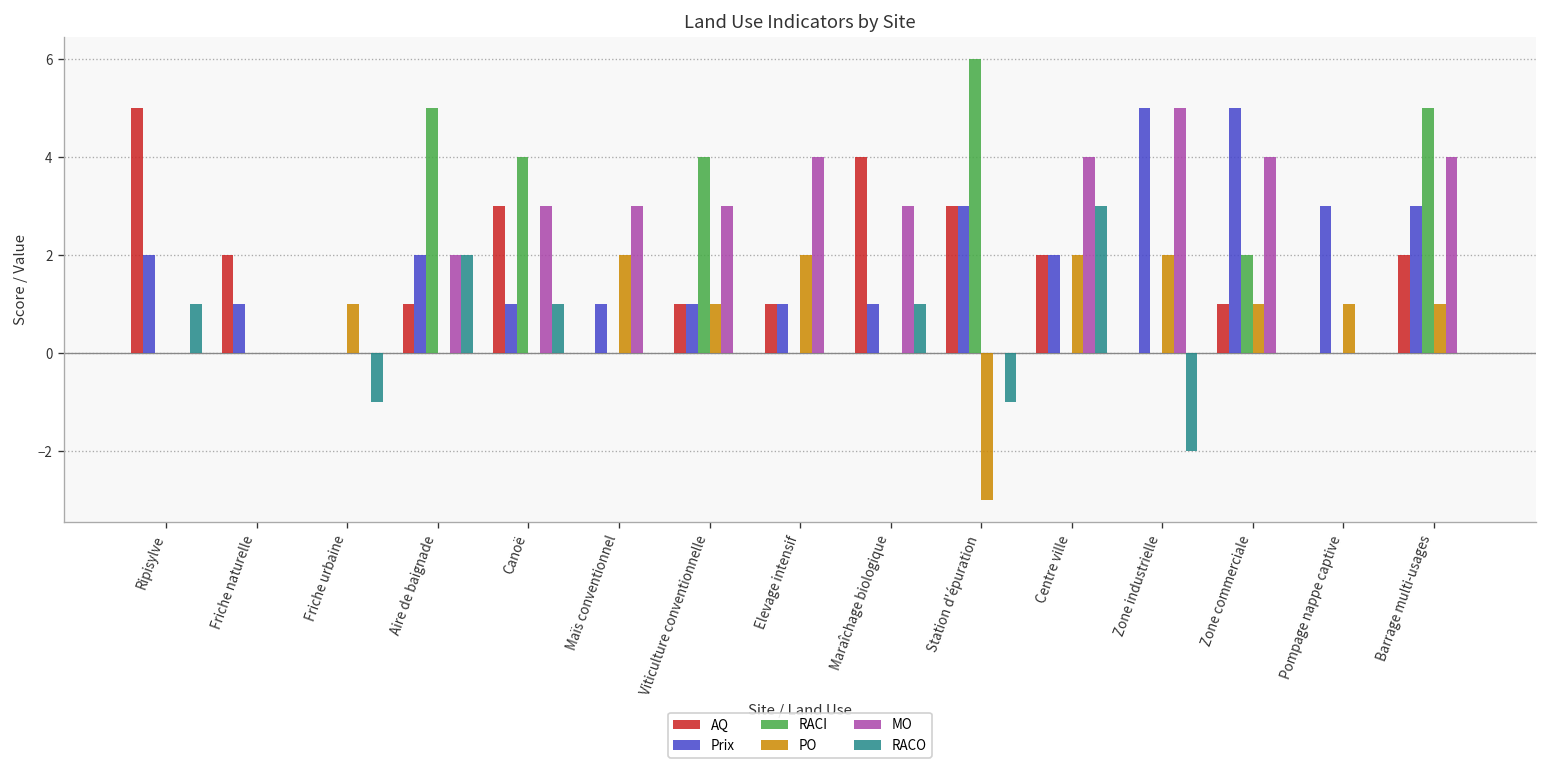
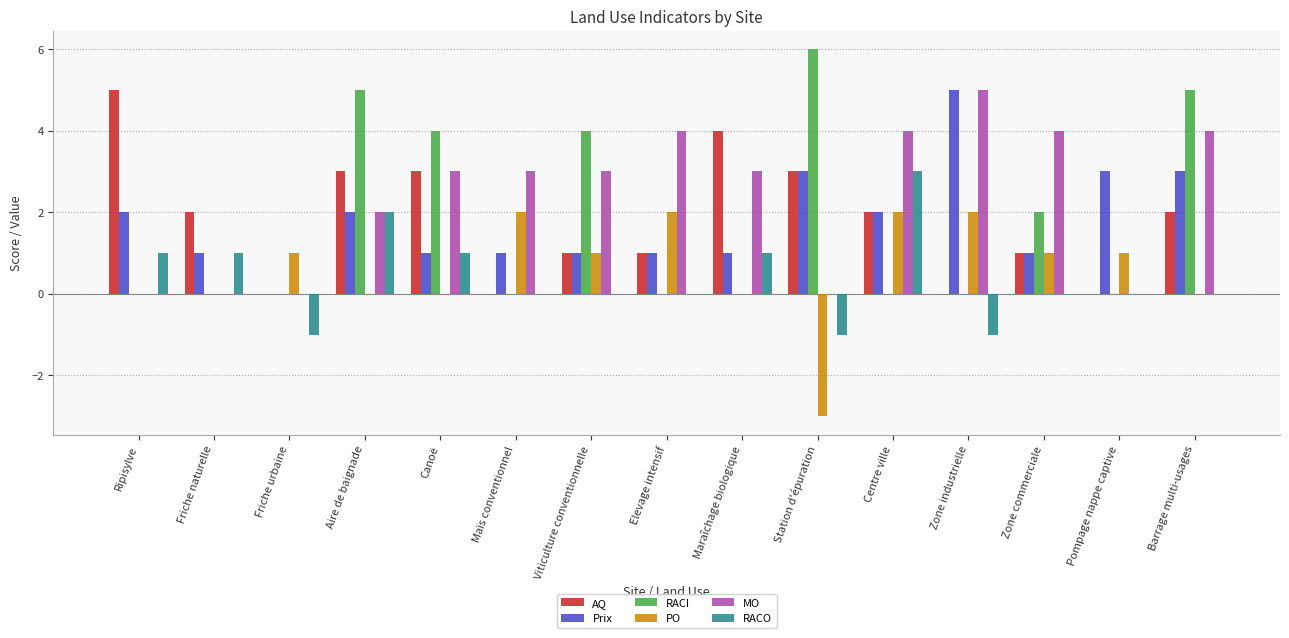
RACO, Friche naturelle: 0 -> 1
AQ, Aire de baignade: 1 -> 3
RACO, Zone industrielle: -2 -> -1
Prix, Zone commerciale: 5 -> 1
PO, Barrage multi-usages: 1 -> 0
